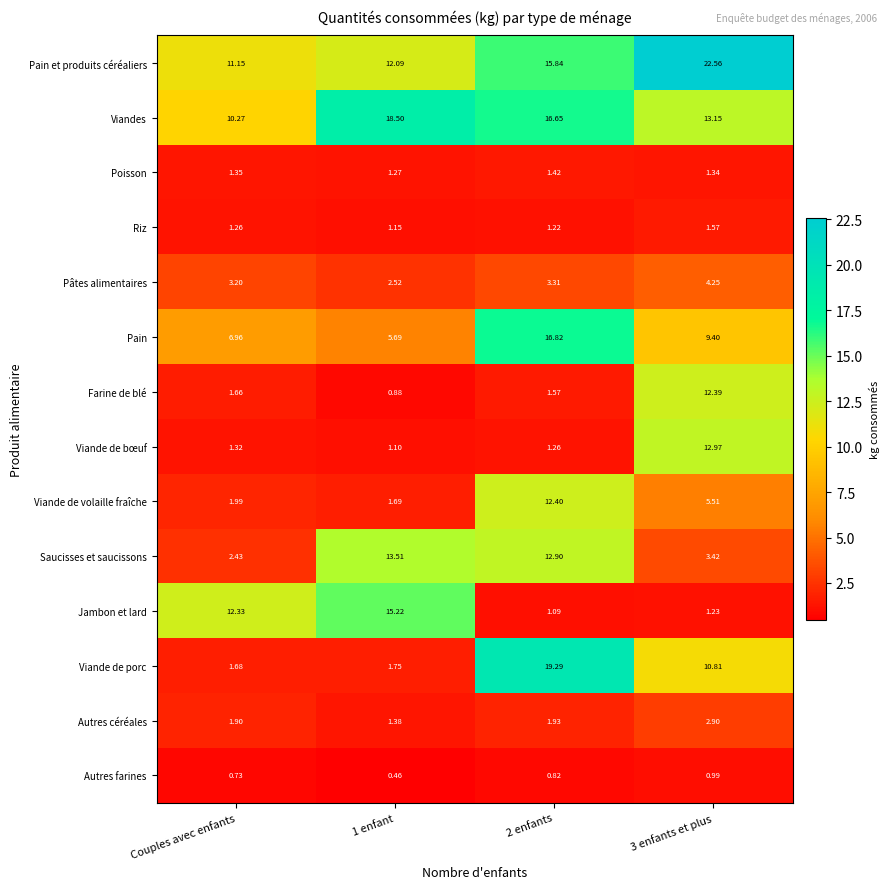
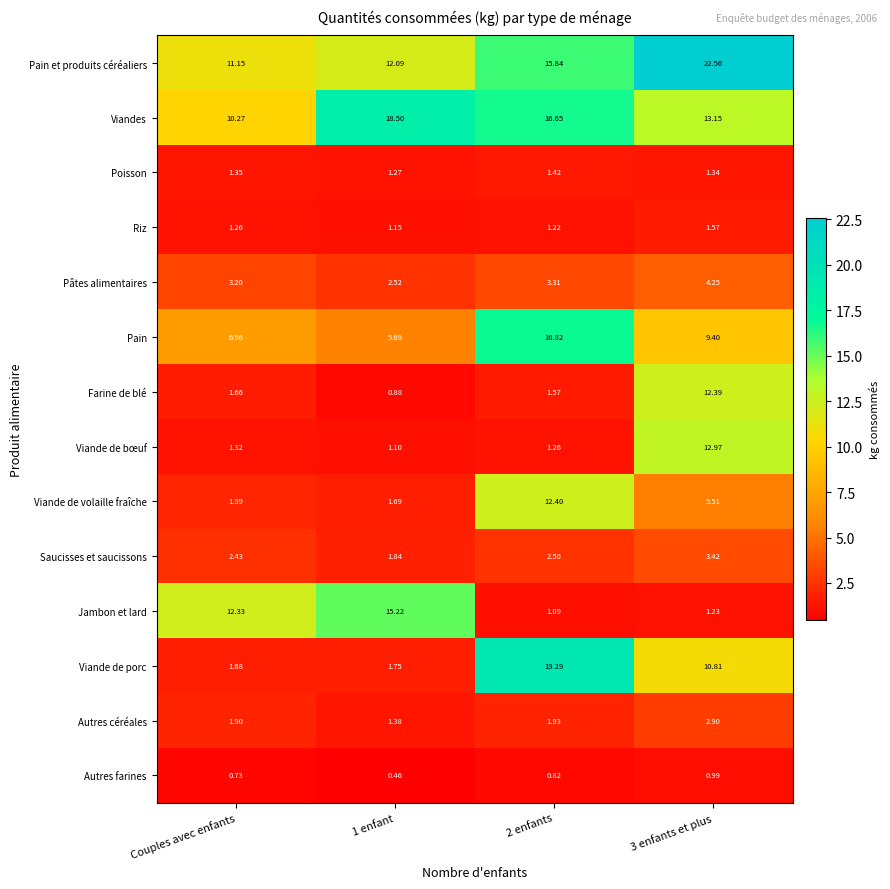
Saucisses et saucissons, 1 enfant: 13.51 -> 1.84
Saucisses et saucissons, 2 enfants: 12.90 -> 2.50
